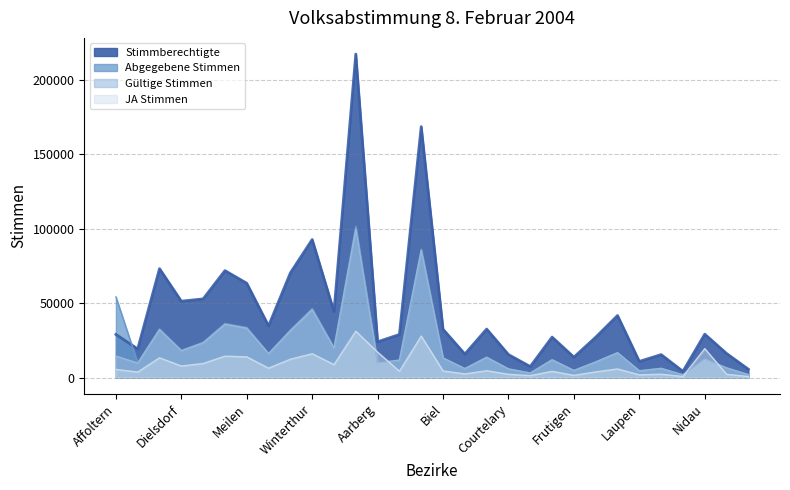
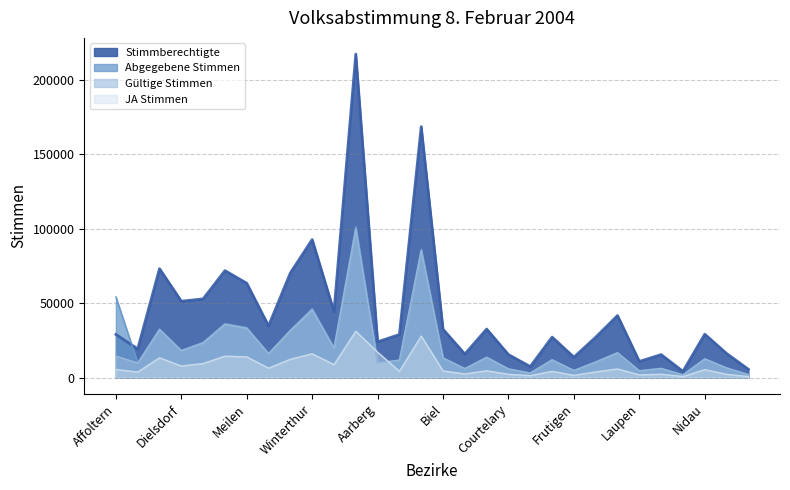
JA Stimmen, Nidau: 19000 -> 5000
